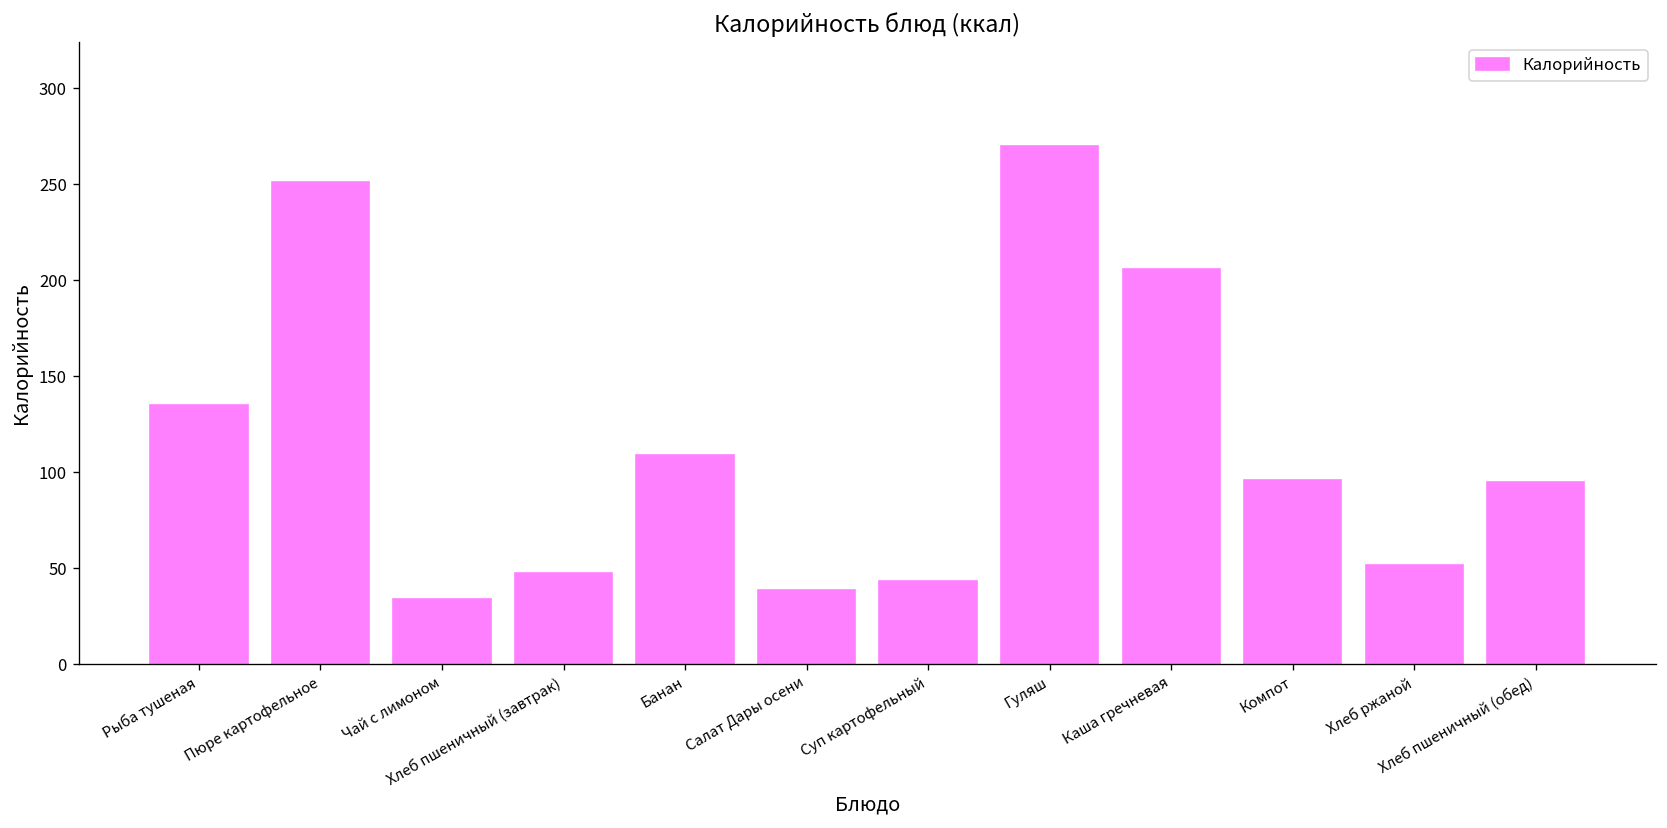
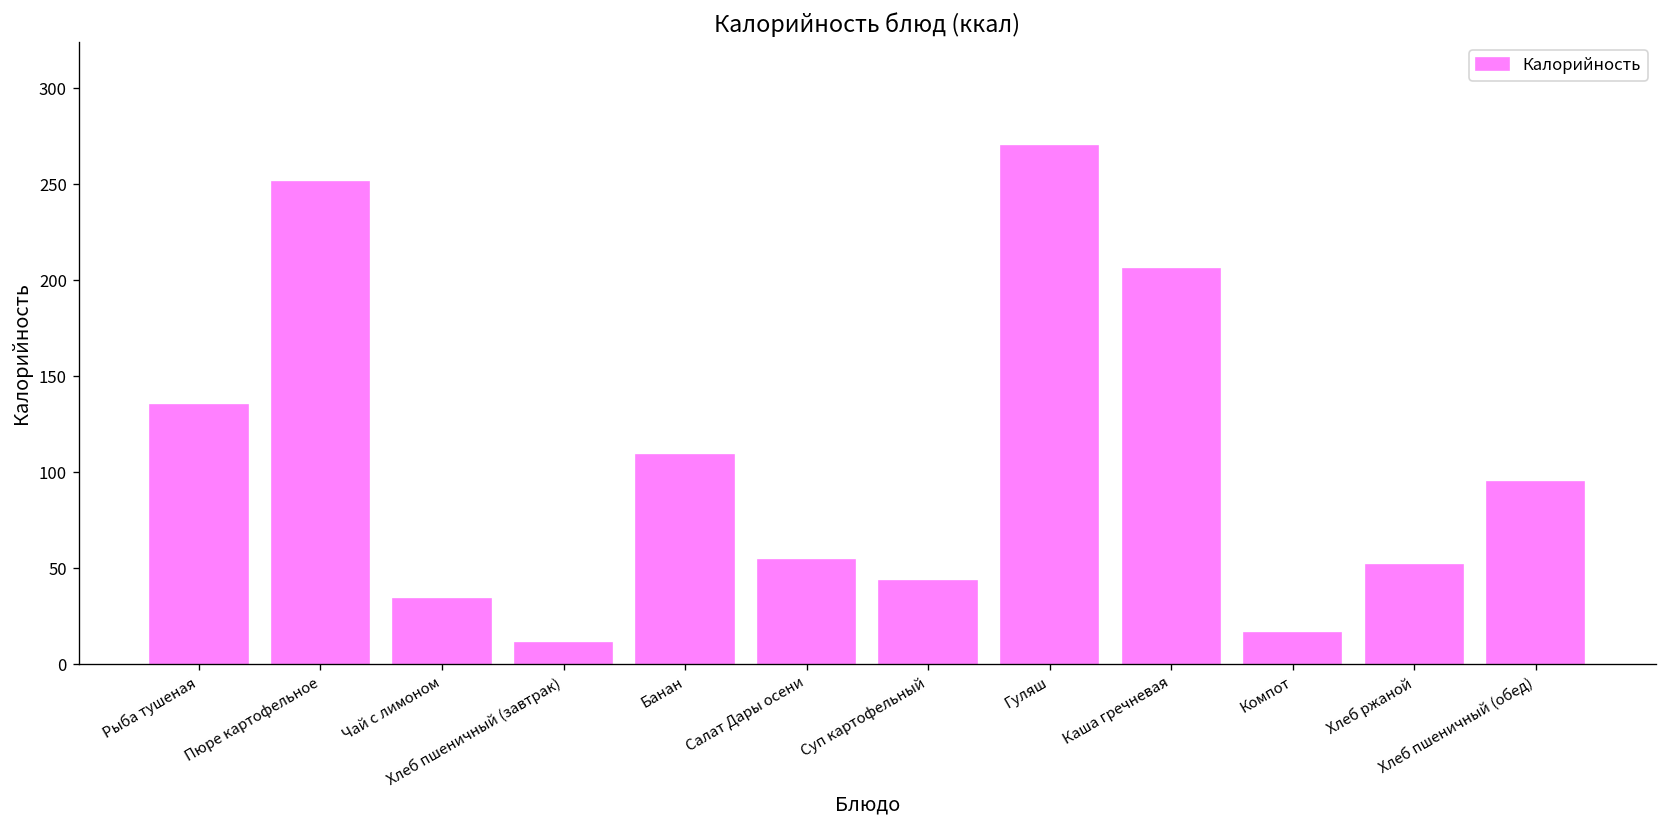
Хлеб пшеничный (завтрак): 47 -> 11
Салат Дары осени: 39 -> 54
Компот: 96 -> 16
